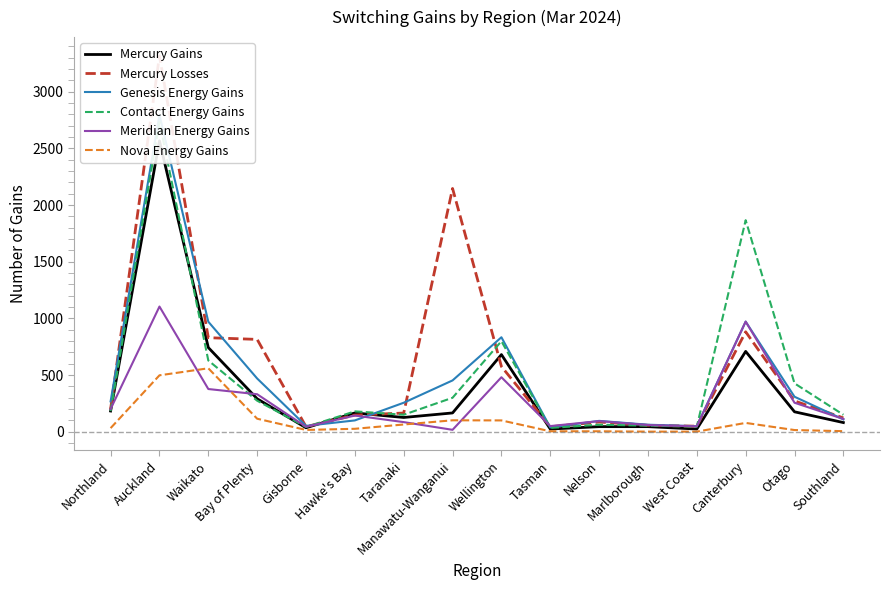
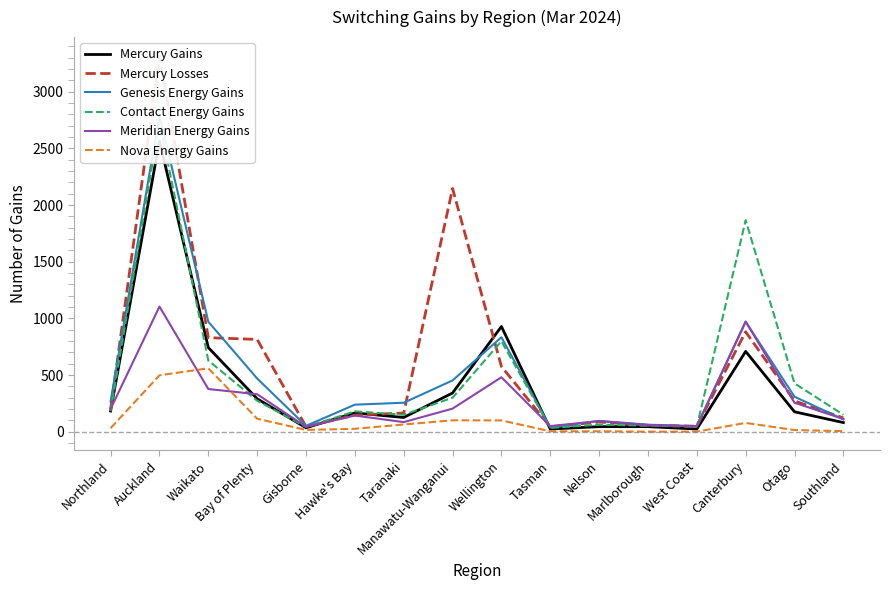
Genesis Energy Gains, Hawke's Bay: 100 -> 240
Mercury Gains, Manawatu-Wanganui: 170 -> 340
Meridian Energy Gains, Manawatu-Wanganui: 20 -> 200
Mercury Gains, Wellington: 680 -> 930
